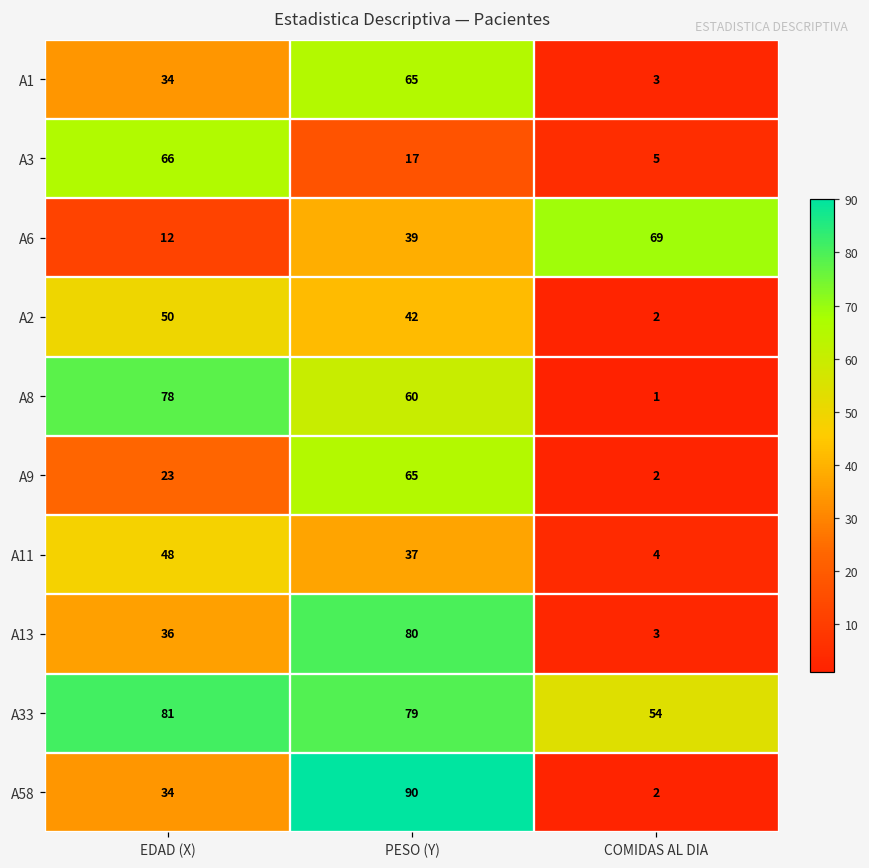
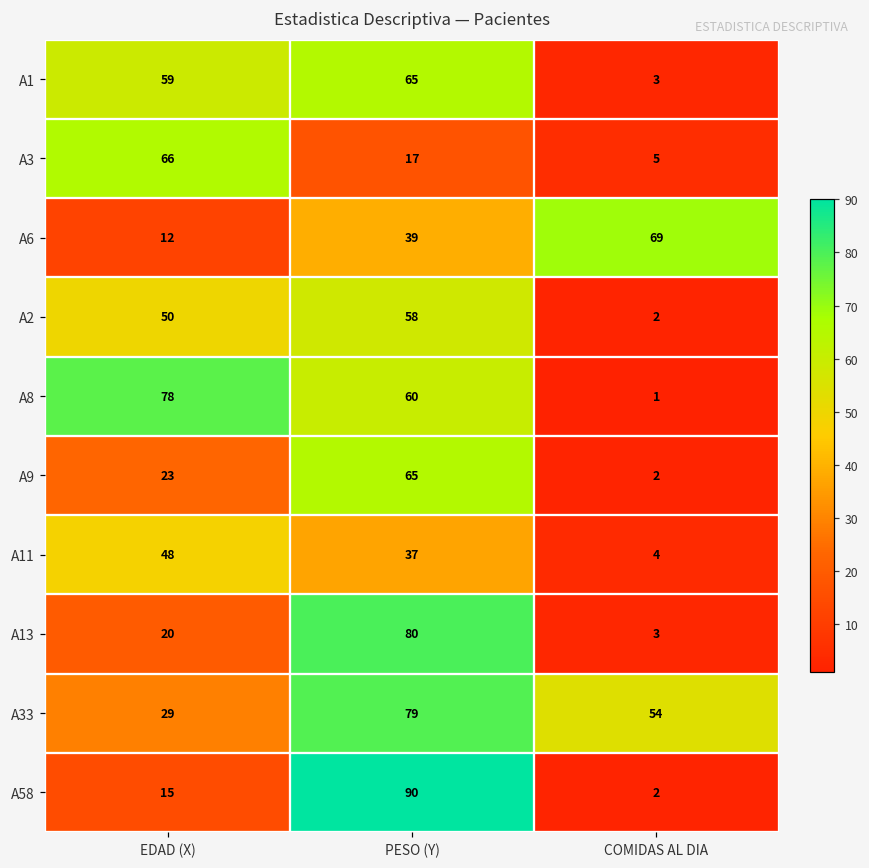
A1, EDAD (X): 34 -> 59
A2, PESO (Y): 42 -> 58
A13, EDAD (X): 36 -> 20
A33, EDAD (X): 81 -> 29
A58, EDAD (X): 34 -> 15
